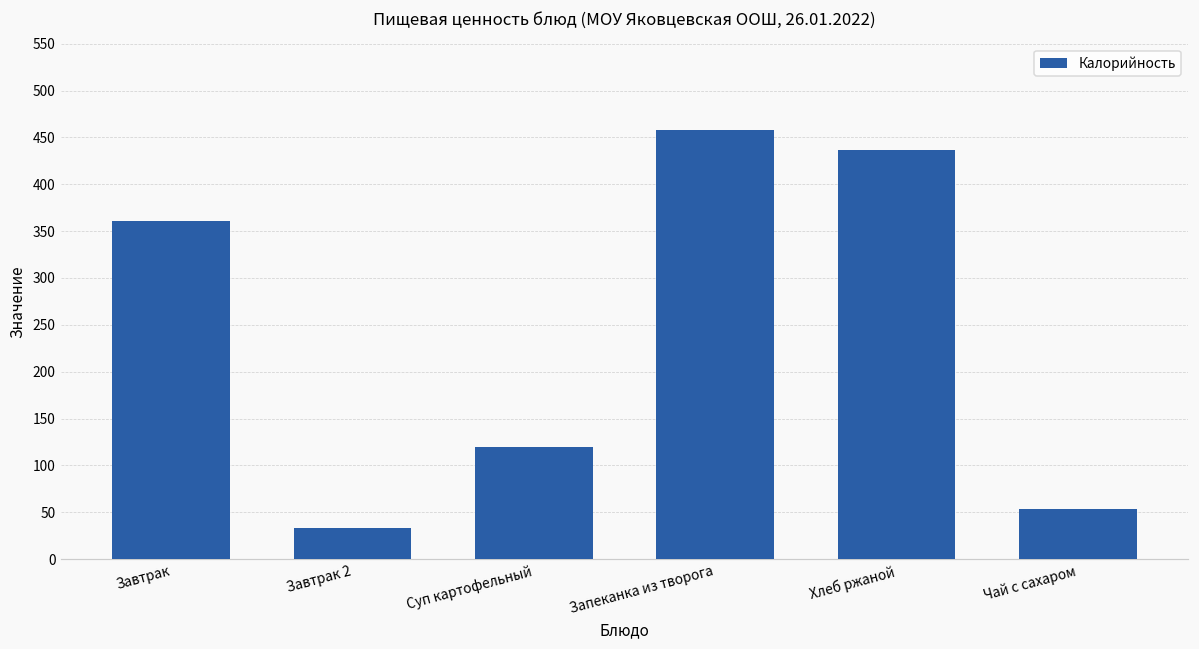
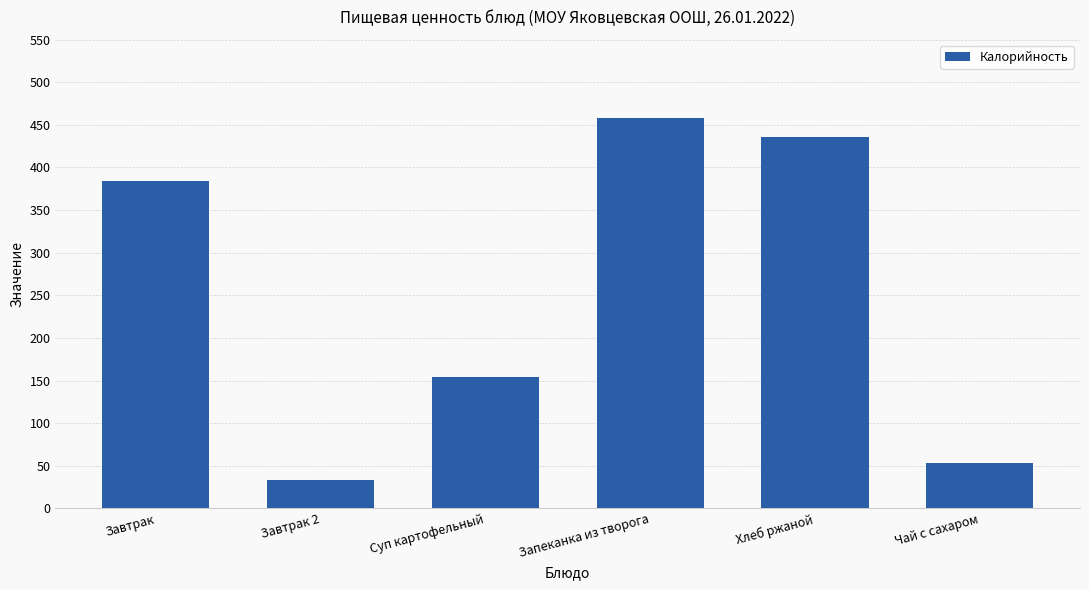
Завтрак: 360 -> 380
Суп картофельный: 120 -> 150
